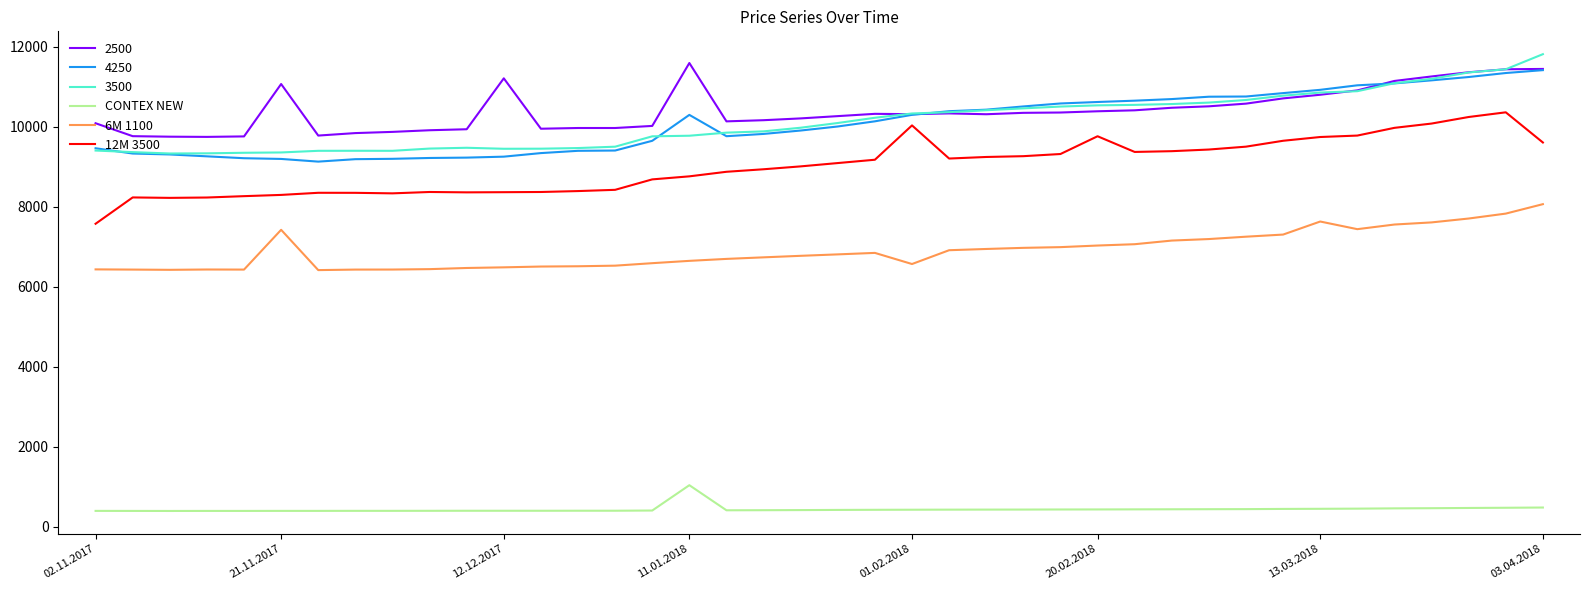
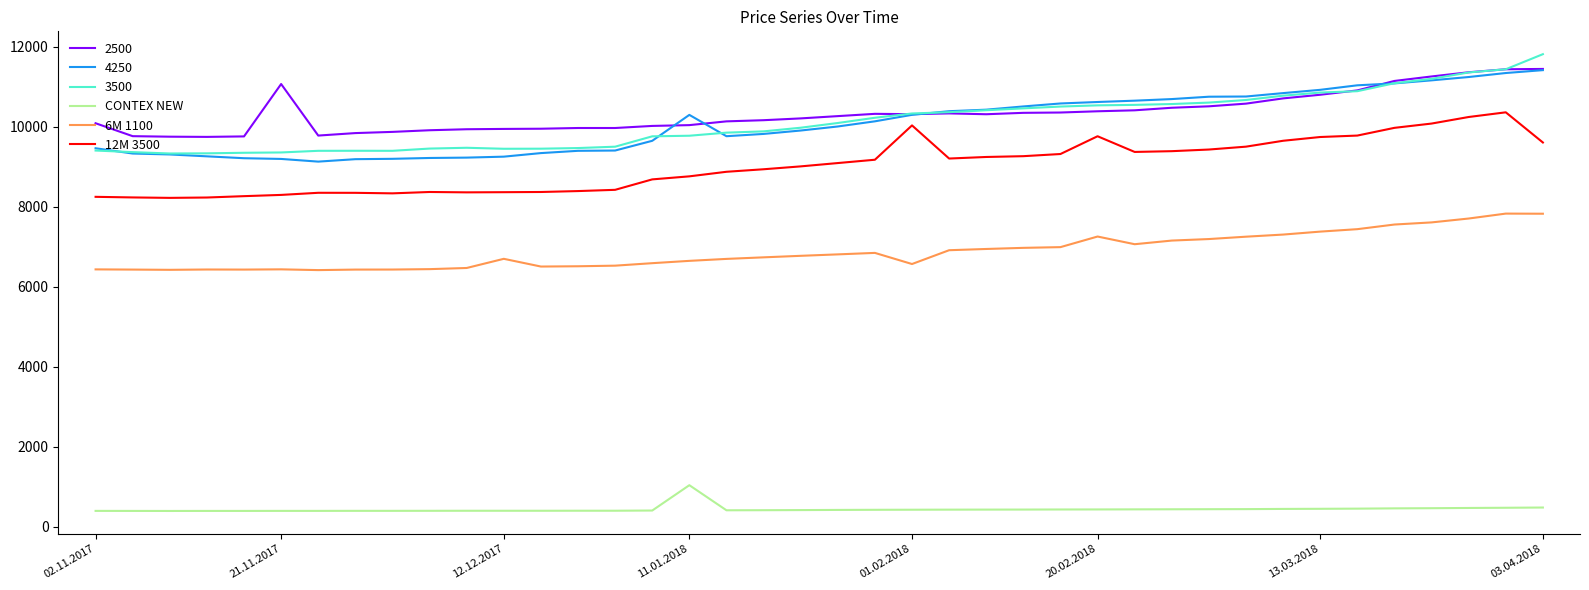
12M 3500, 02.11.2017: 7600 -> 8200
6M 1100, 21.11.2017: 7400 -> 6400
2500, 12.12.2017: 11200 -> 9900
6M 1100, 12.12.2017: 6500 -> 6700
2500, 11.01.2018: 11600 -> 10000
6M 1100, 20.02.2018: 7000 -> 7300
6M 1100, 13.03.2018: 7600 -> 7400
6M 1100, 03.04.2018: 8100 -> 7800
